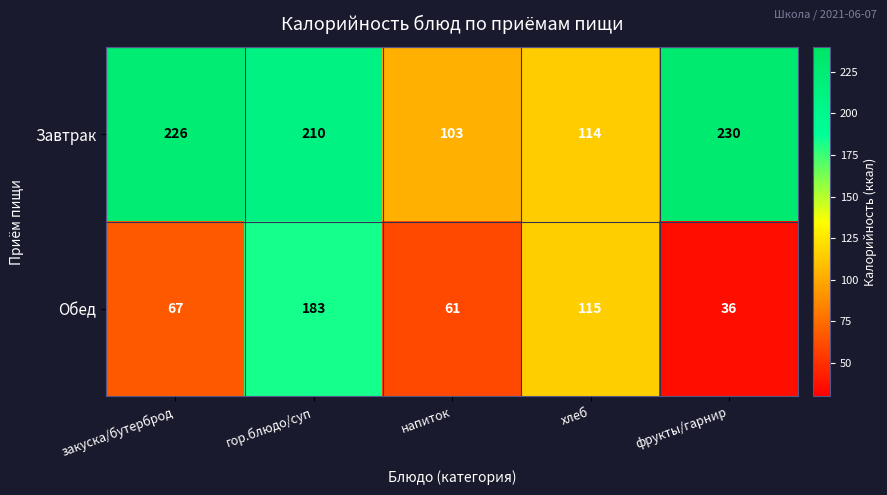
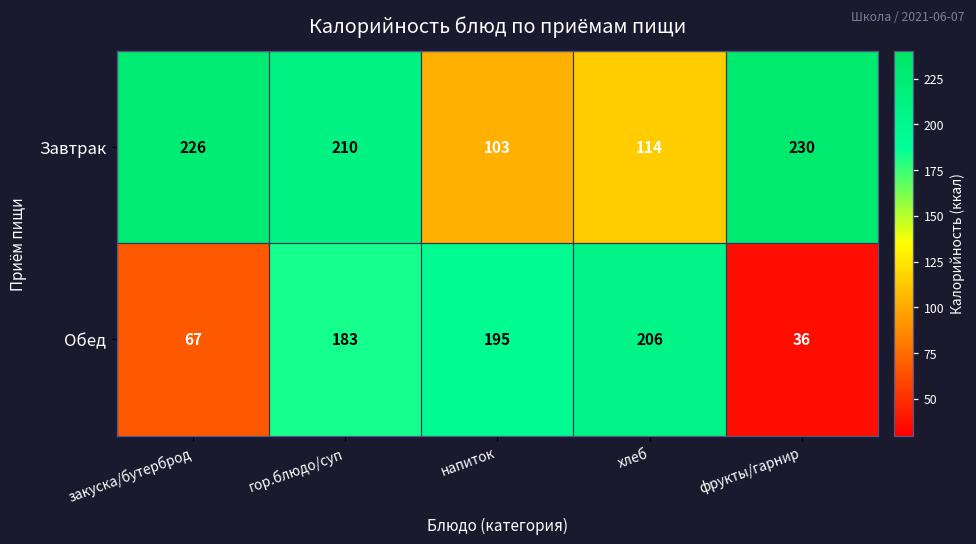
Обед, напиток: 61 -> 195
Обед, хлеб: 115 -> 206
